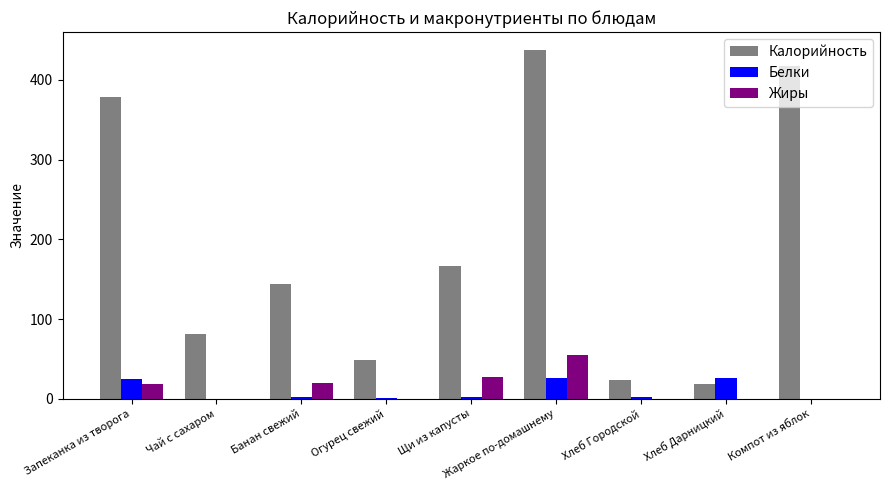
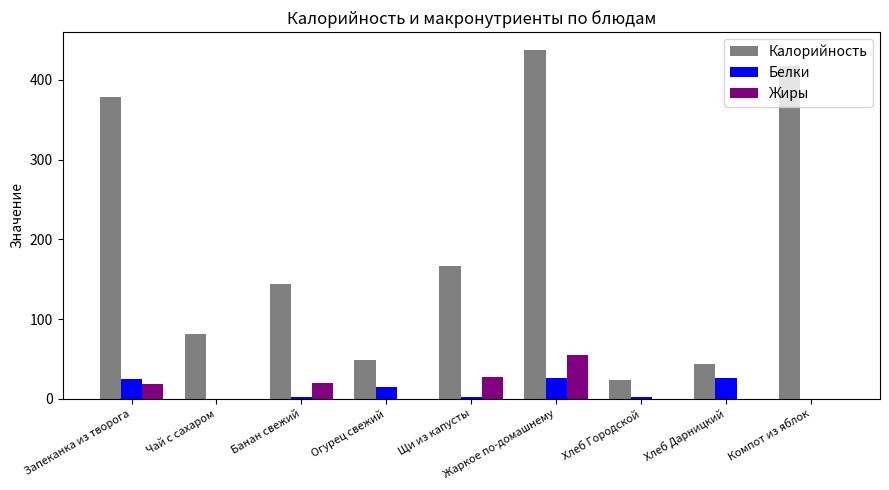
Белки, Огурец свежий: 0 -> 20
Калорийность, Хлеб Дарницкий: 20 -> 40
